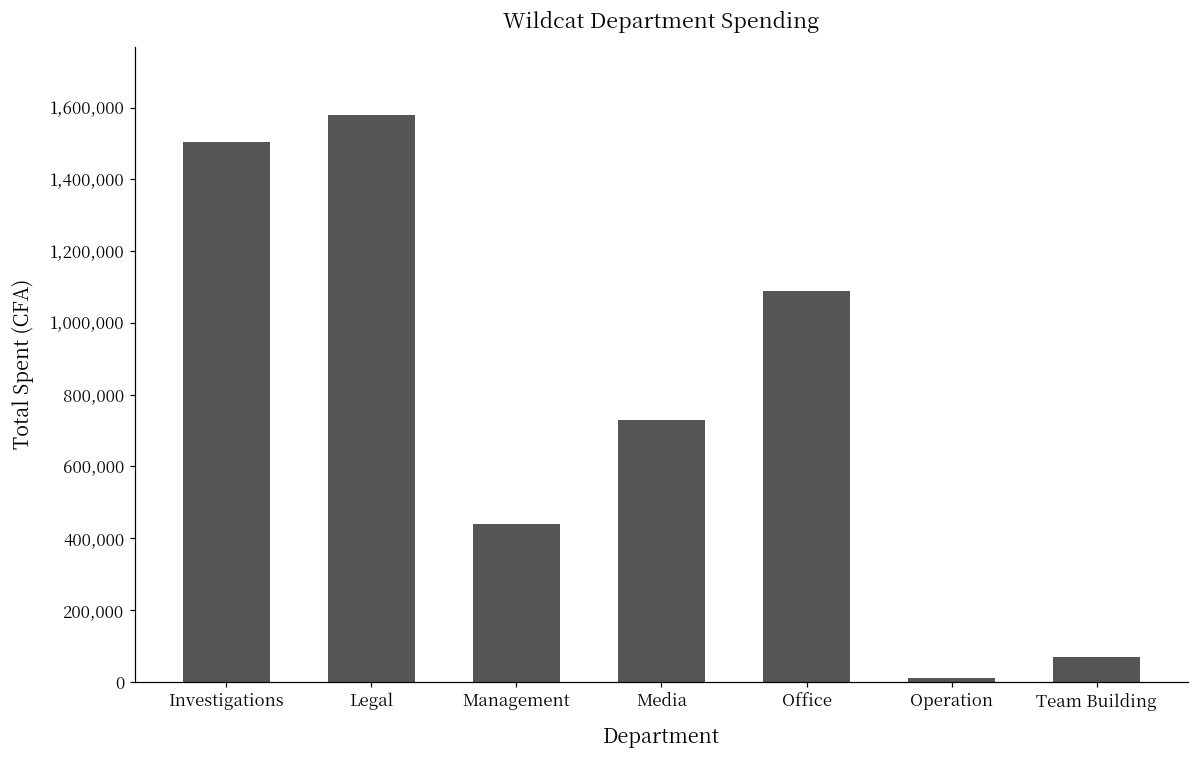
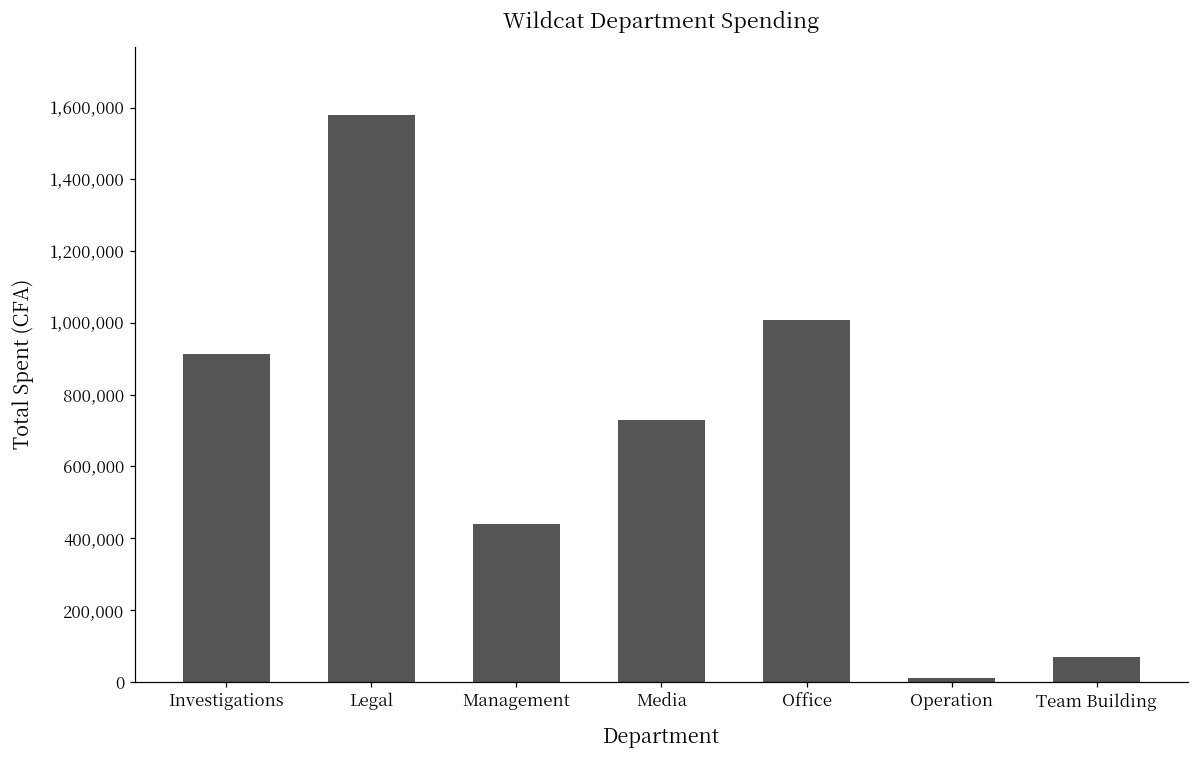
Investigations: 1,500,000 -> 910,000
Office: 1,090,000 -> 1,010,000
